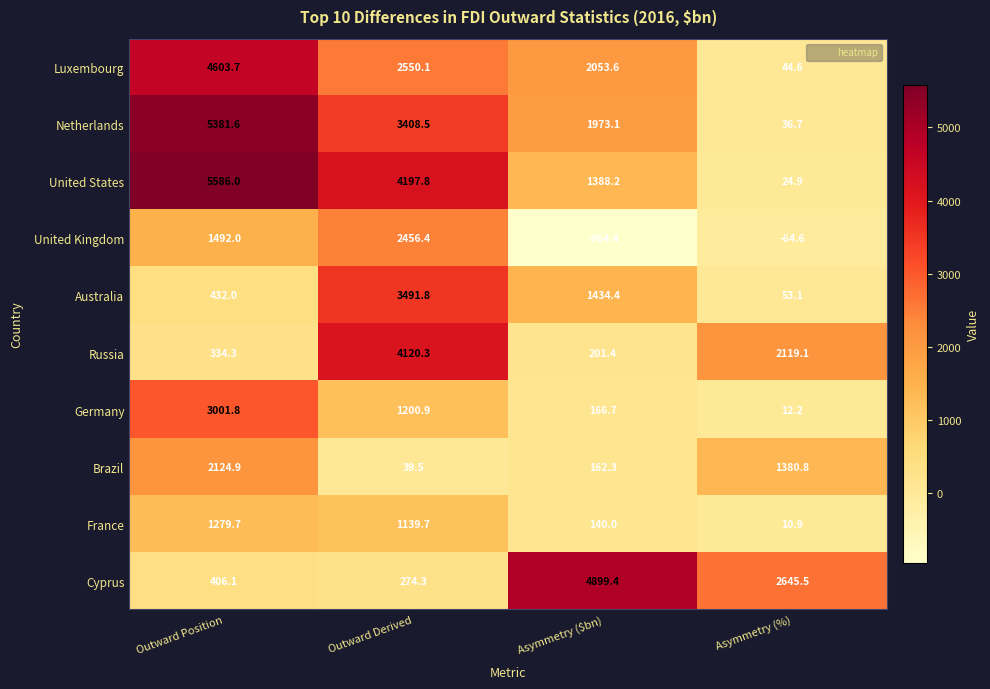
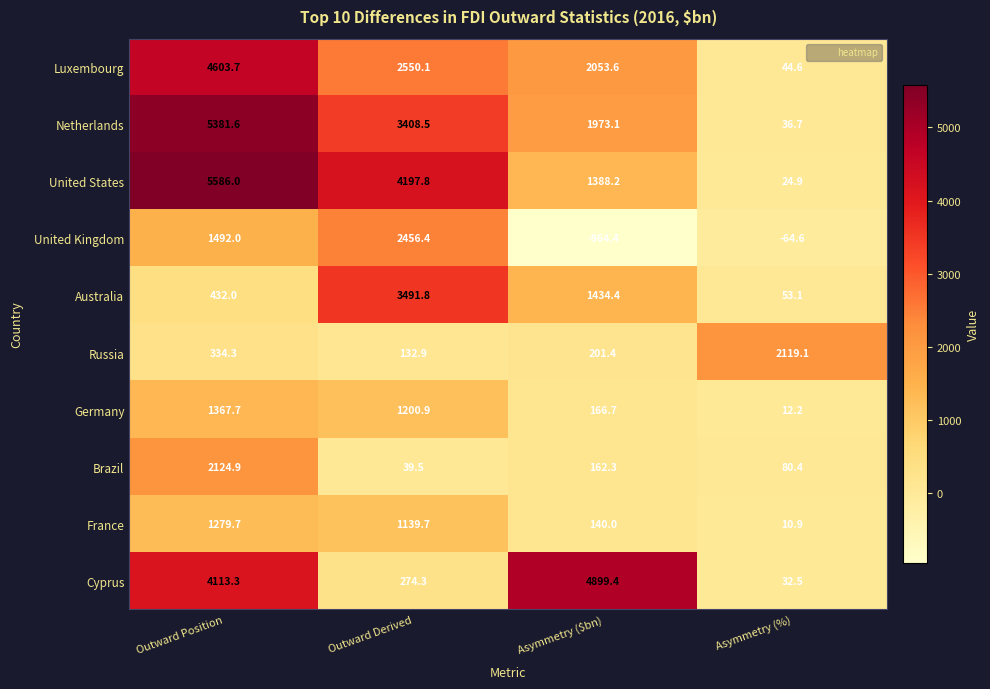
Russia, Outward Derived: 4120.3 -> 132.9
Germany, Outward Position: 3001.8 -> 1367.7
Brazil, Asymmetry (%): 1380.8 -> 80.4
Cyprus, Outward Position: 406.1 -> 4113.3
Cyprus, Asymmetry (%): 2645.5 -> 32.5
